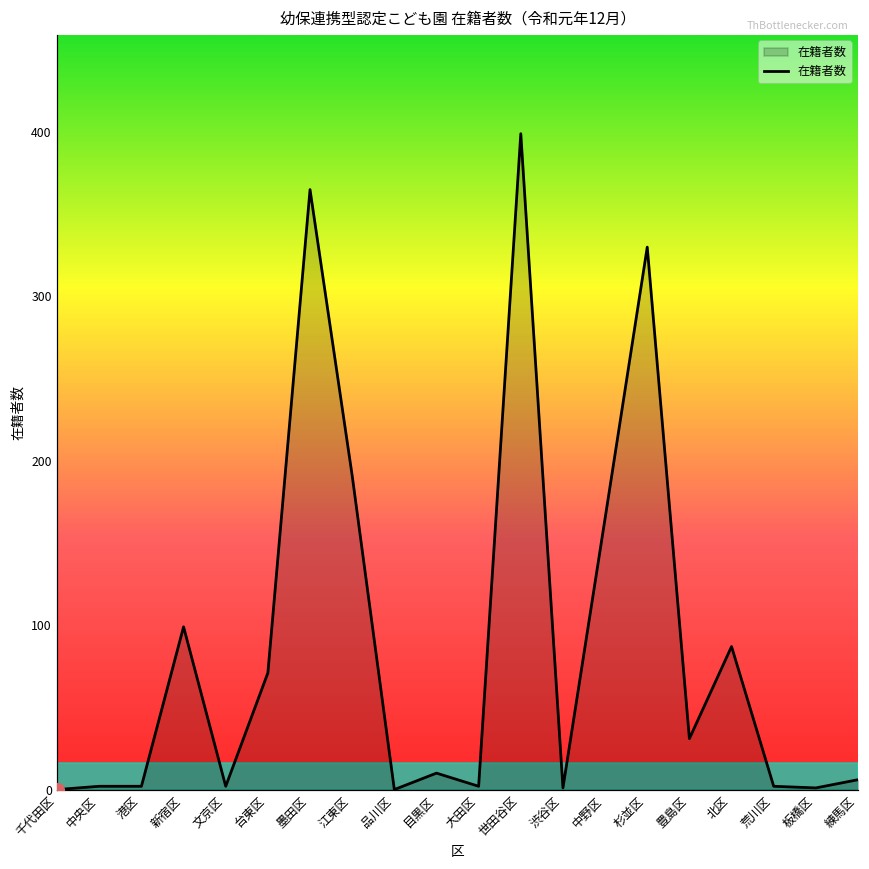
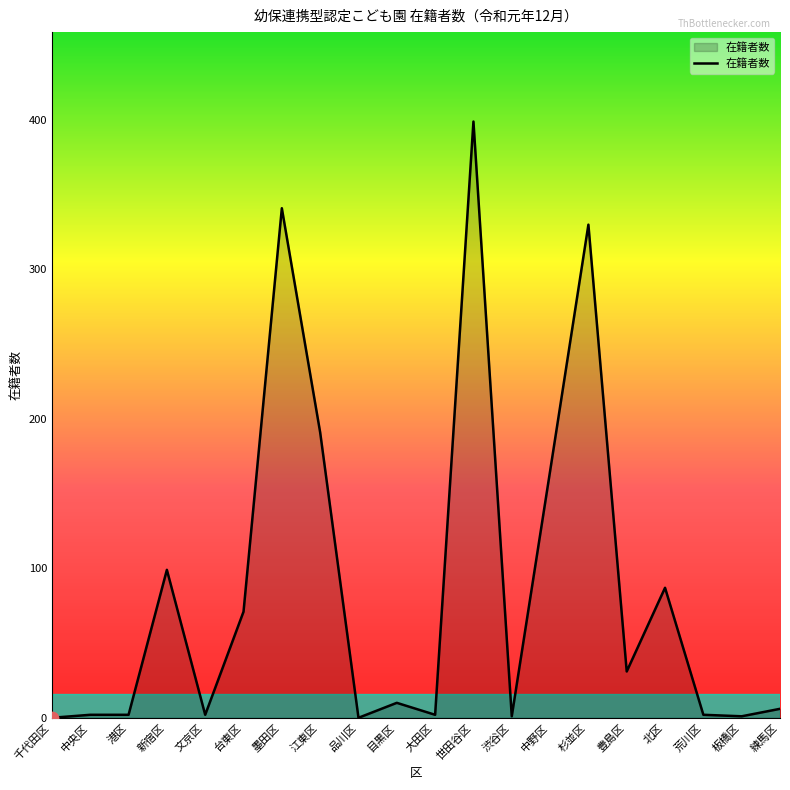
在籍者数, 墨田区: 365 -> 341
